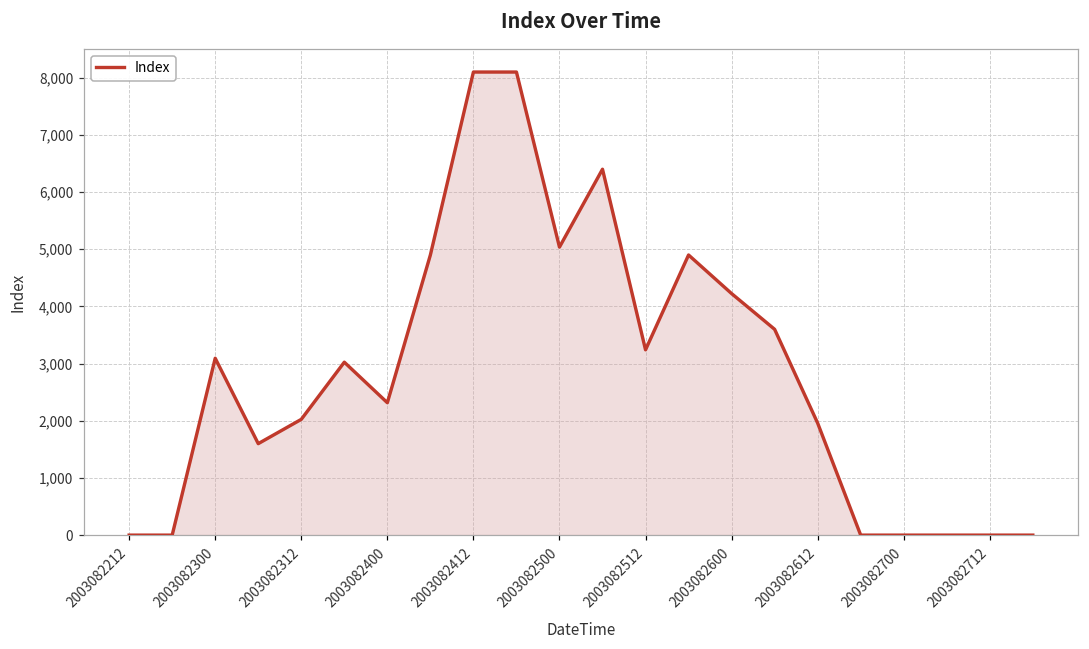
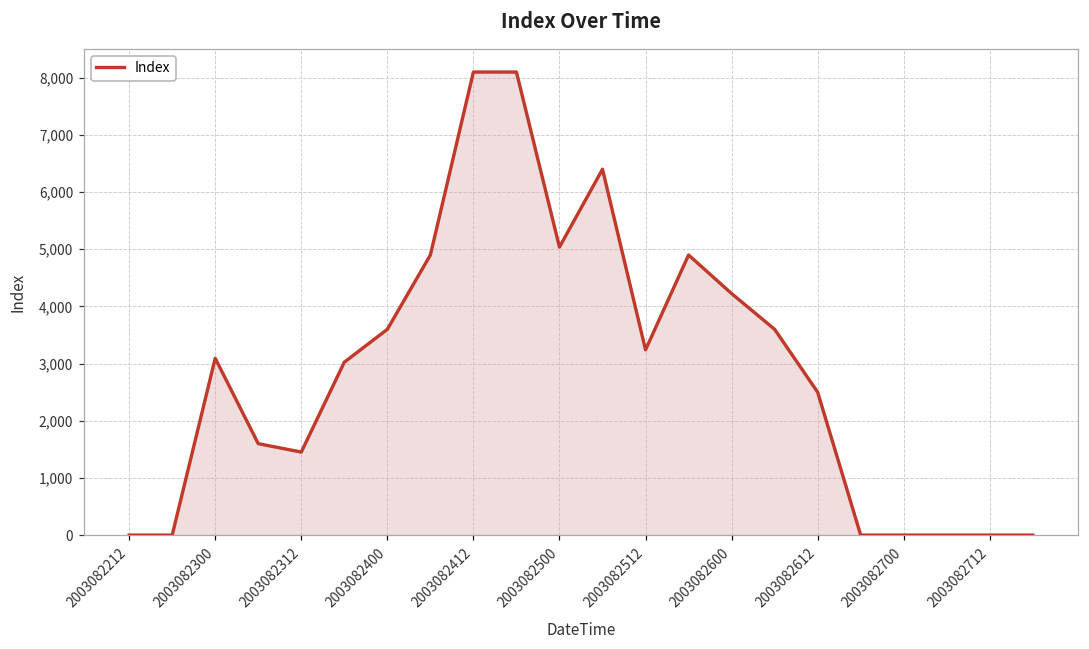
2003082312: 2,000 -> 1,500
2003082400: 2,300 -> 3,600
2003082612: 2,000 -> 2,500
